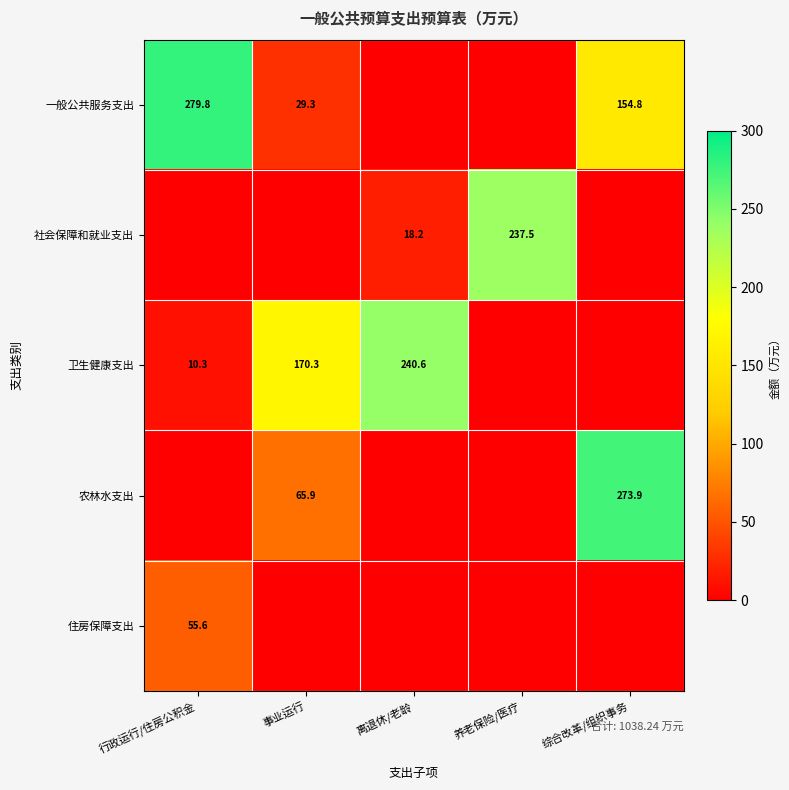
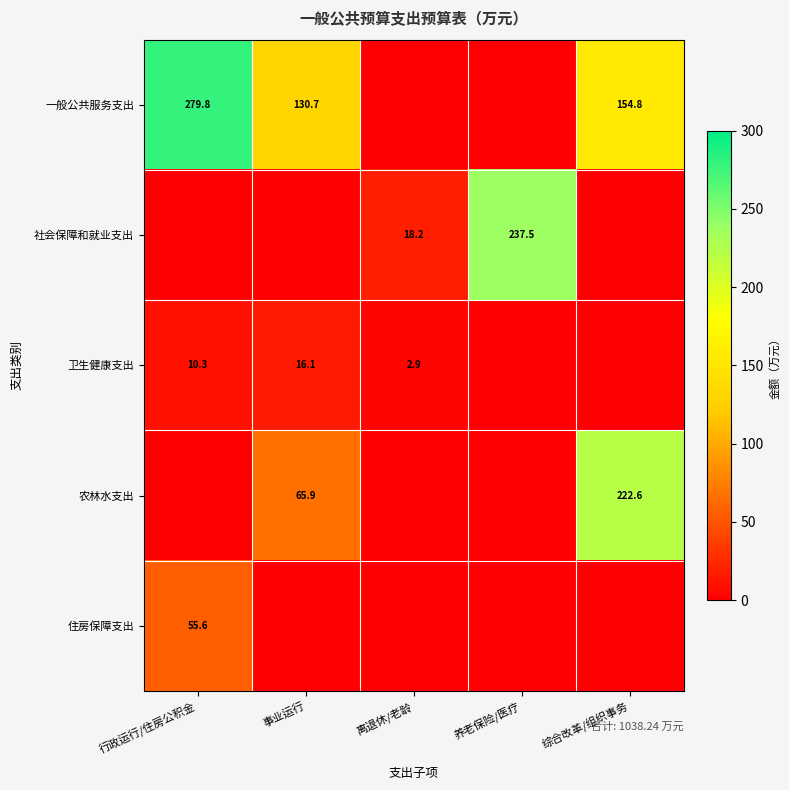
一般公共服务支出, 事业运行: 29.3 -> 130.7
卫生健康支出, 事业运行: 170.3 -> 16.1
卫生健康支出, 离退休/老龄: 240.6 -> 2.9
农林水支出, 综合改革/组织事务: 273.9 -> 222.6
